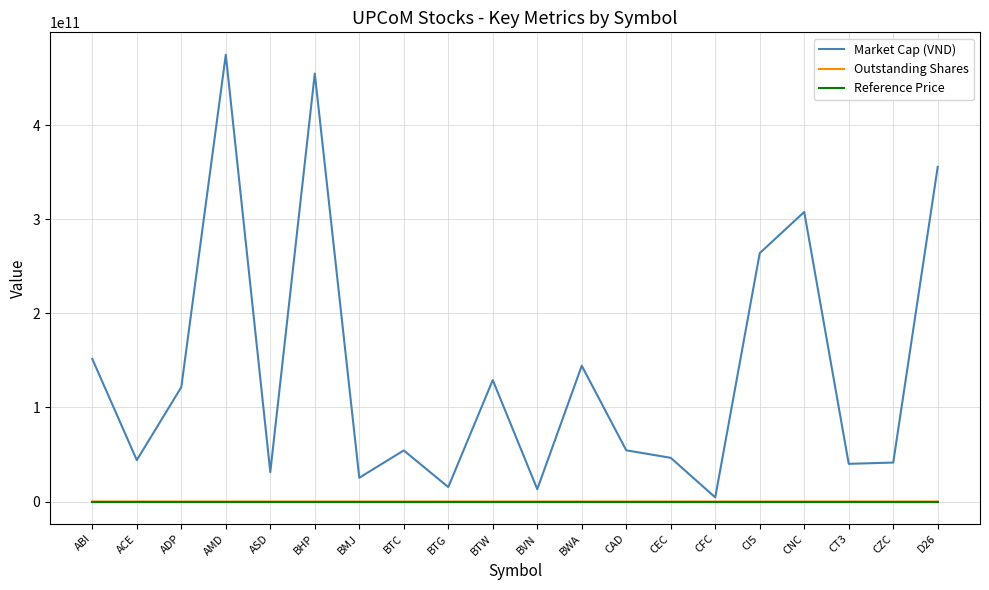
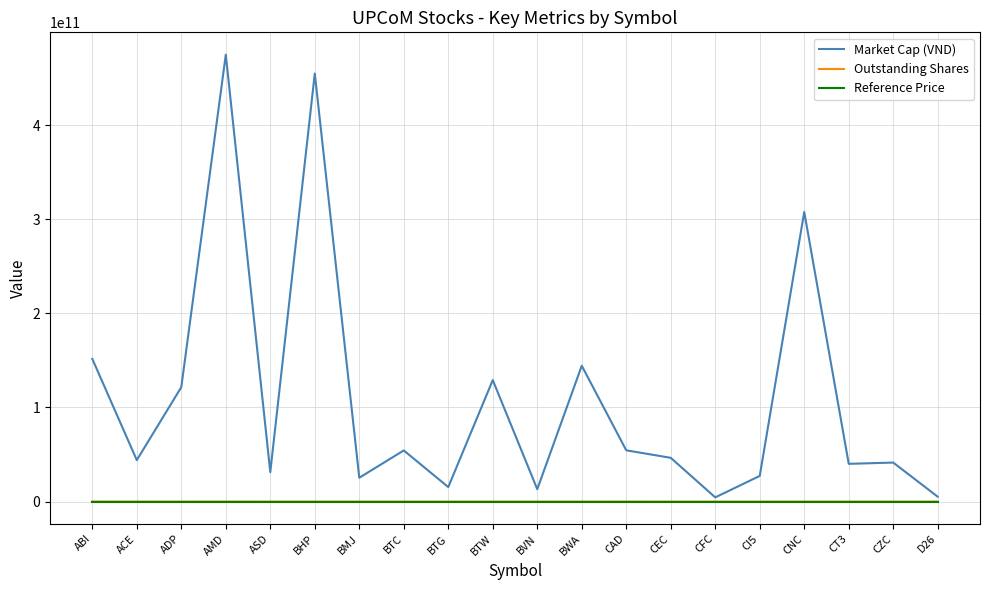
Market Cap (VND), CI5: 260000000000 -> 30000000000
Market Cap (VND), D26: 360000000000 -> 10000000000
